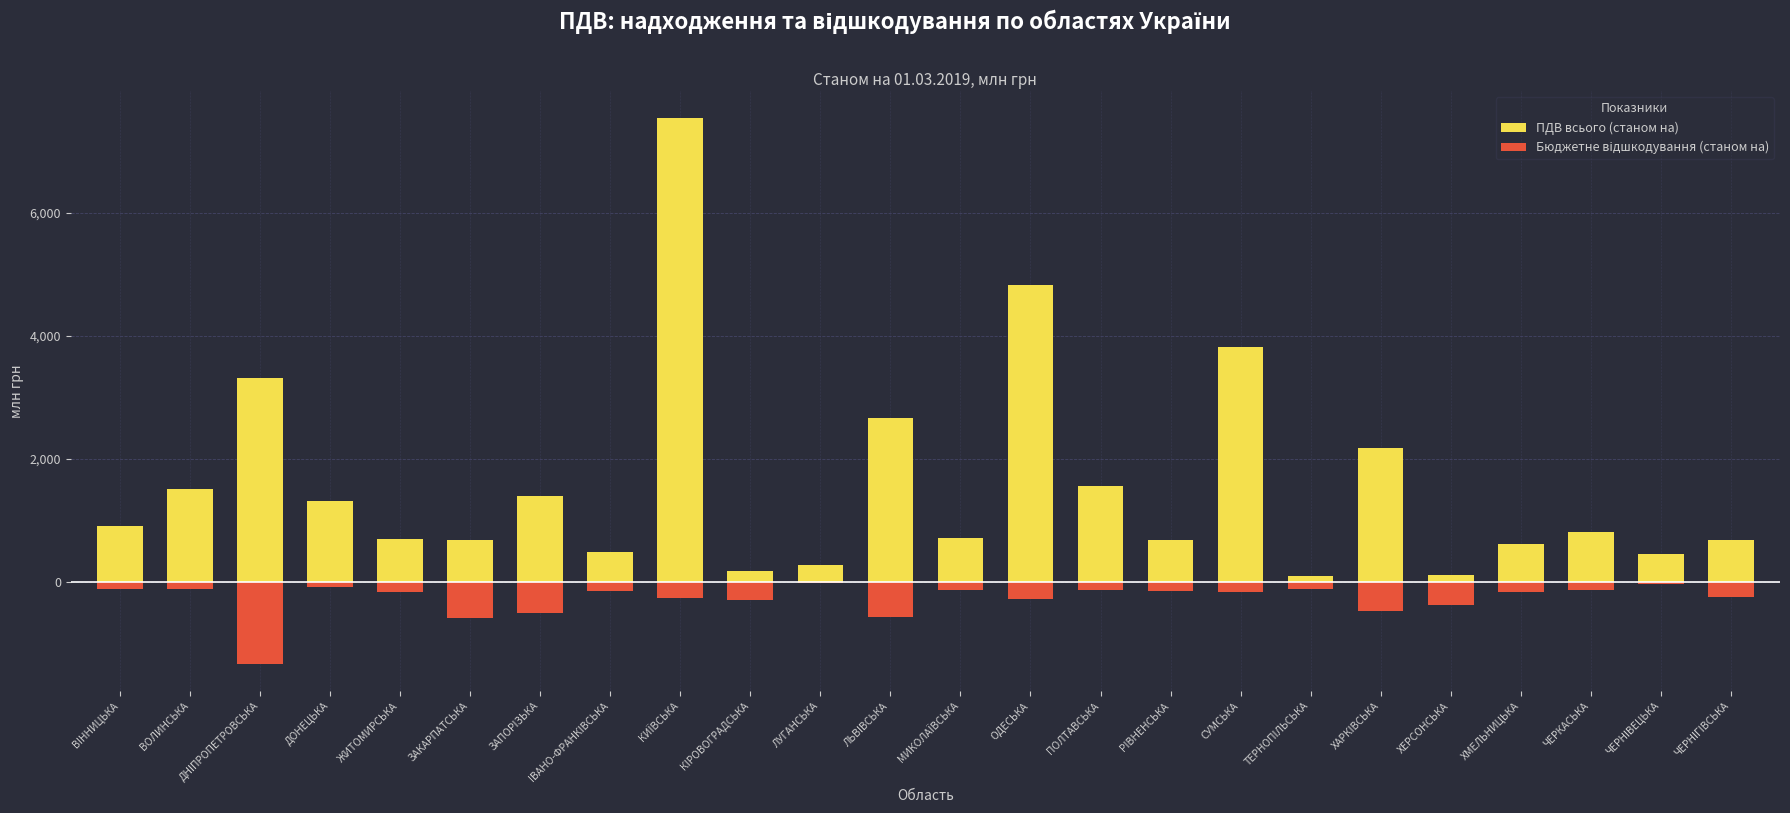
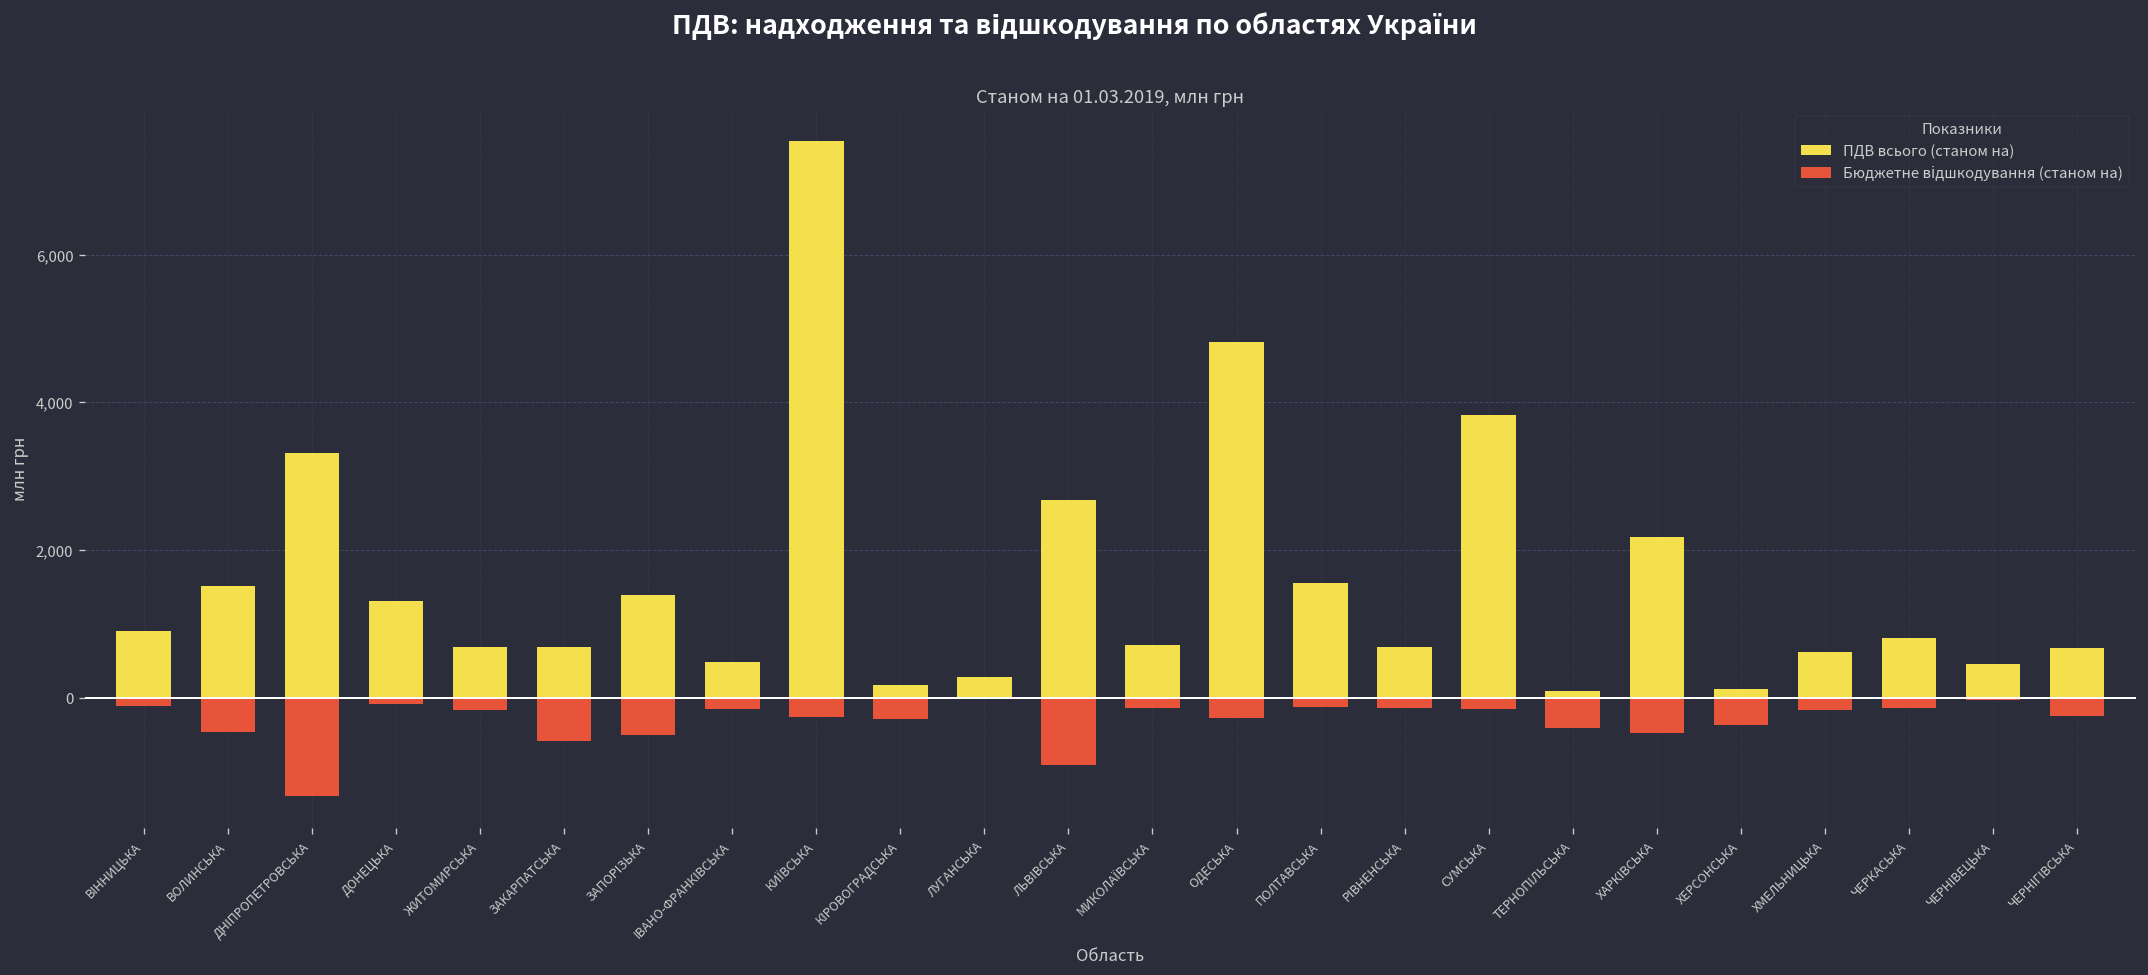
Бюджетне відшкодування (станом на), ВОЛИНСЬКА: -100 -> -500
Бюджетне відшкодування (станом на), ЛЬВІВСЬКА: -600 -> -900
Бюджетне відшкодування (станом на), ТЕРНОПІЛЬСЬКА: -100 -> -400
